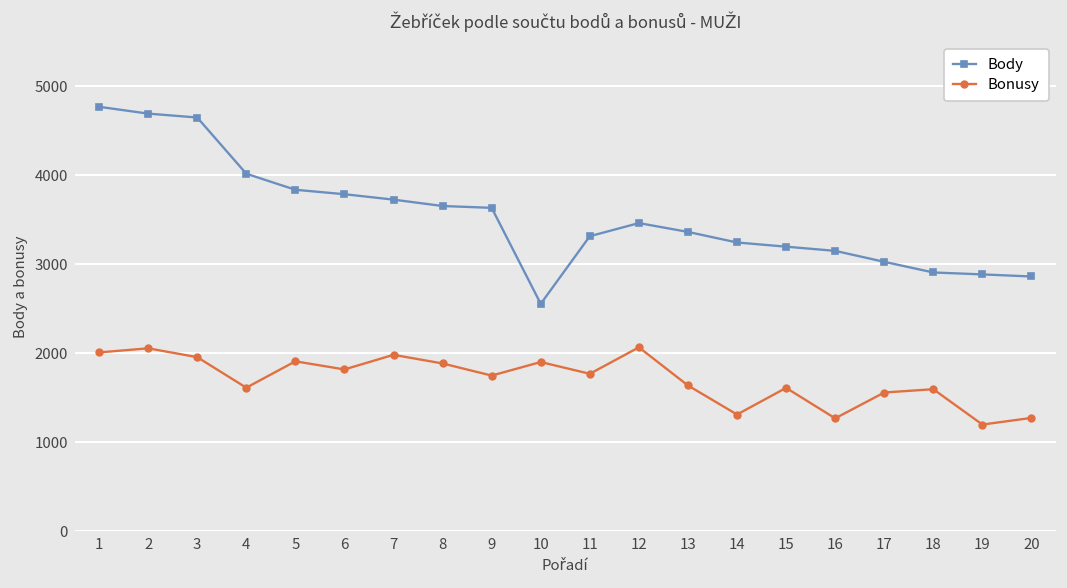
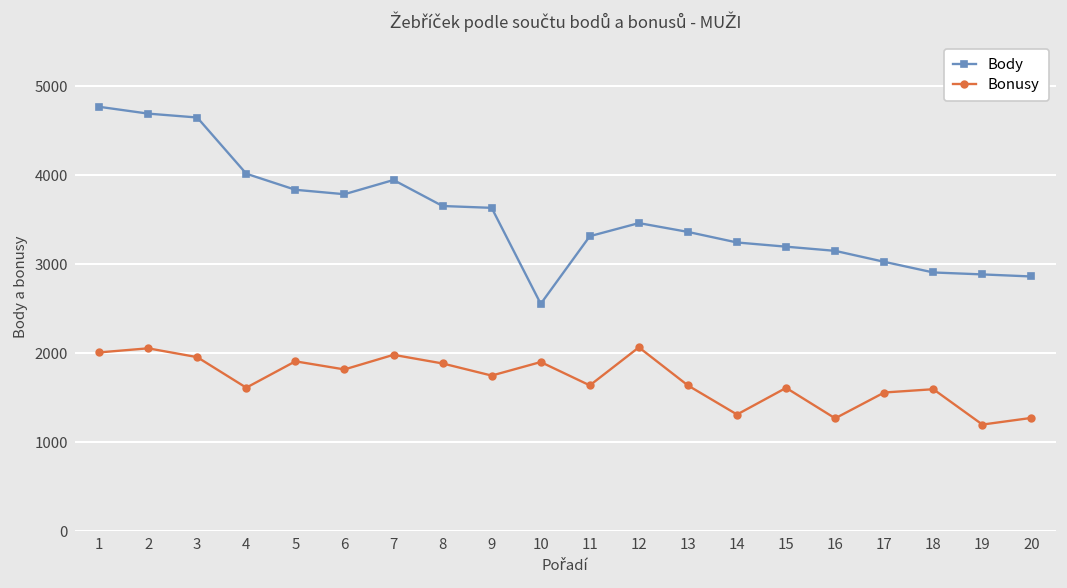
Body, 7: 3700 -> 3900
Bonusy, 11: 1800 -> 1600
